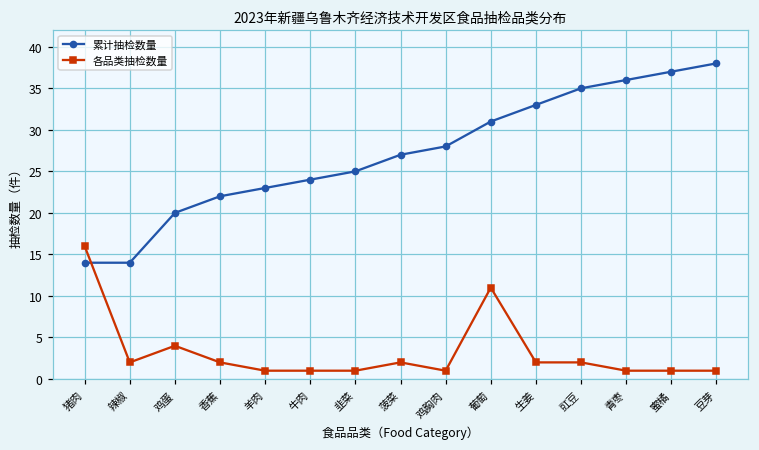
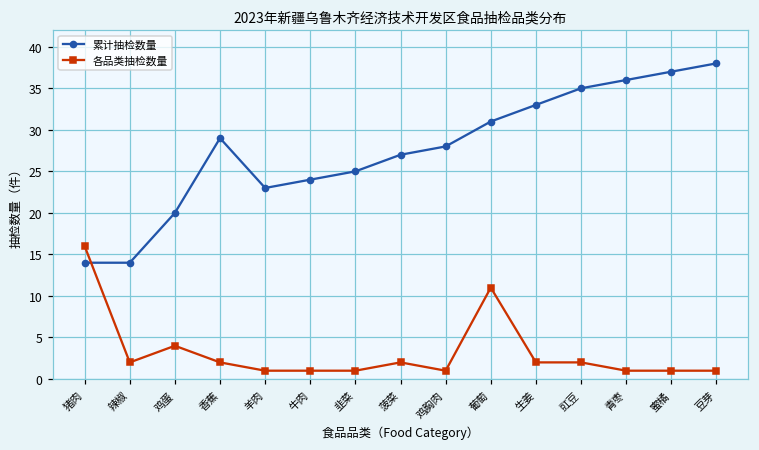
累计抽检数量, 香蕉: 22 -> 29
